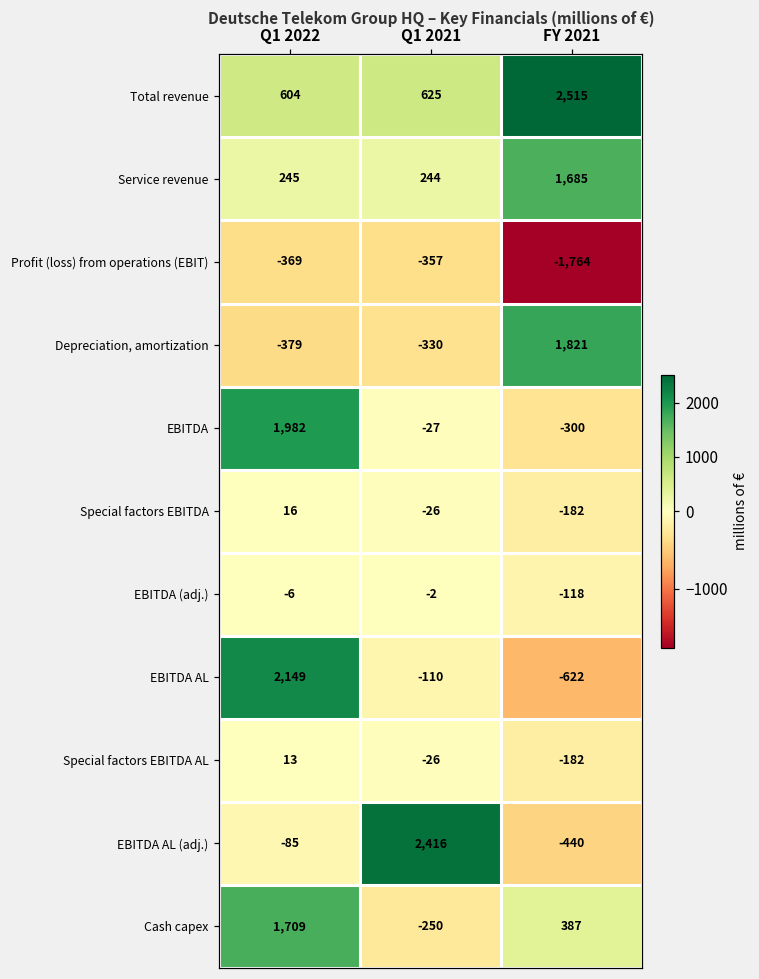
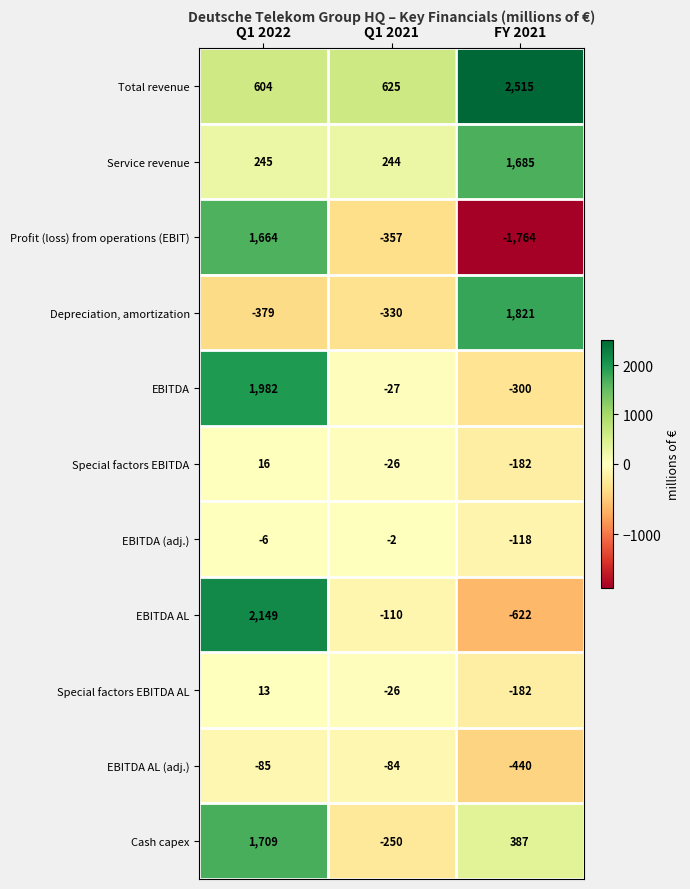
Profit (loss) from operations (EBIT), Q1 2022: -369 -> 1,664
EBITDA AL (adj.), Q1 2021: 2,416 -> -84
